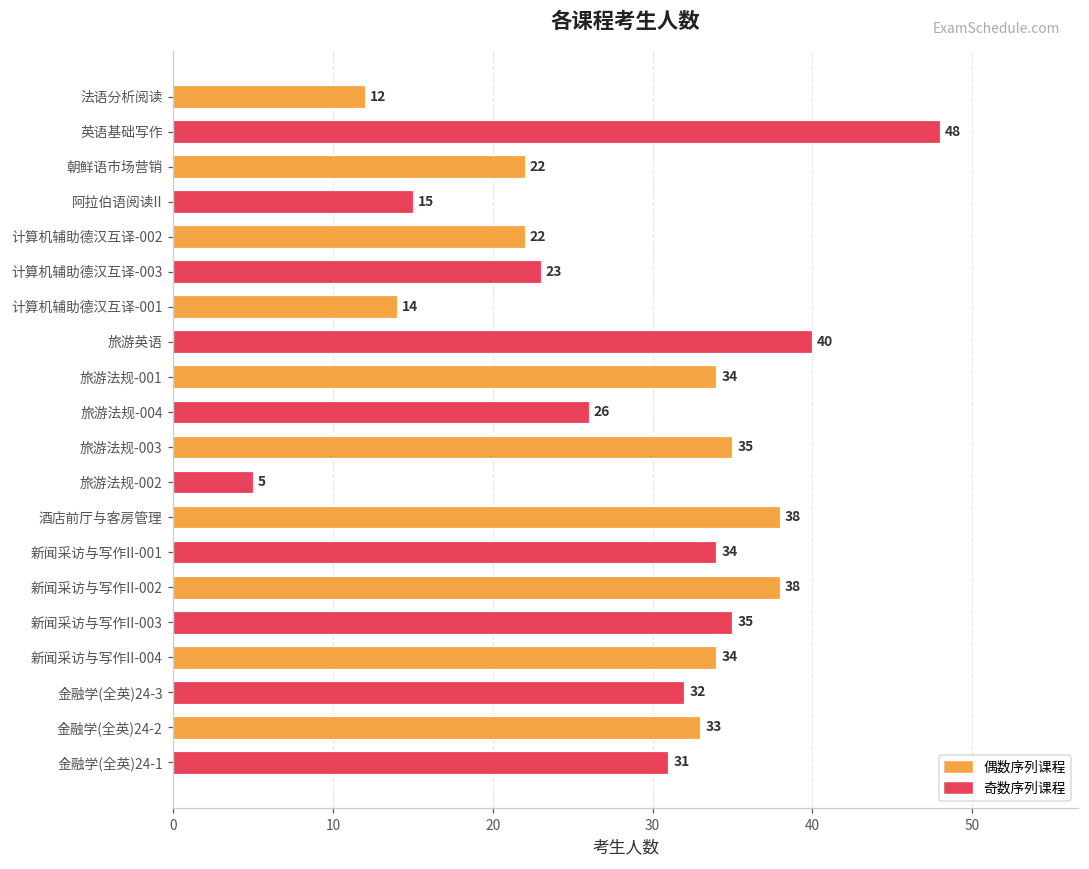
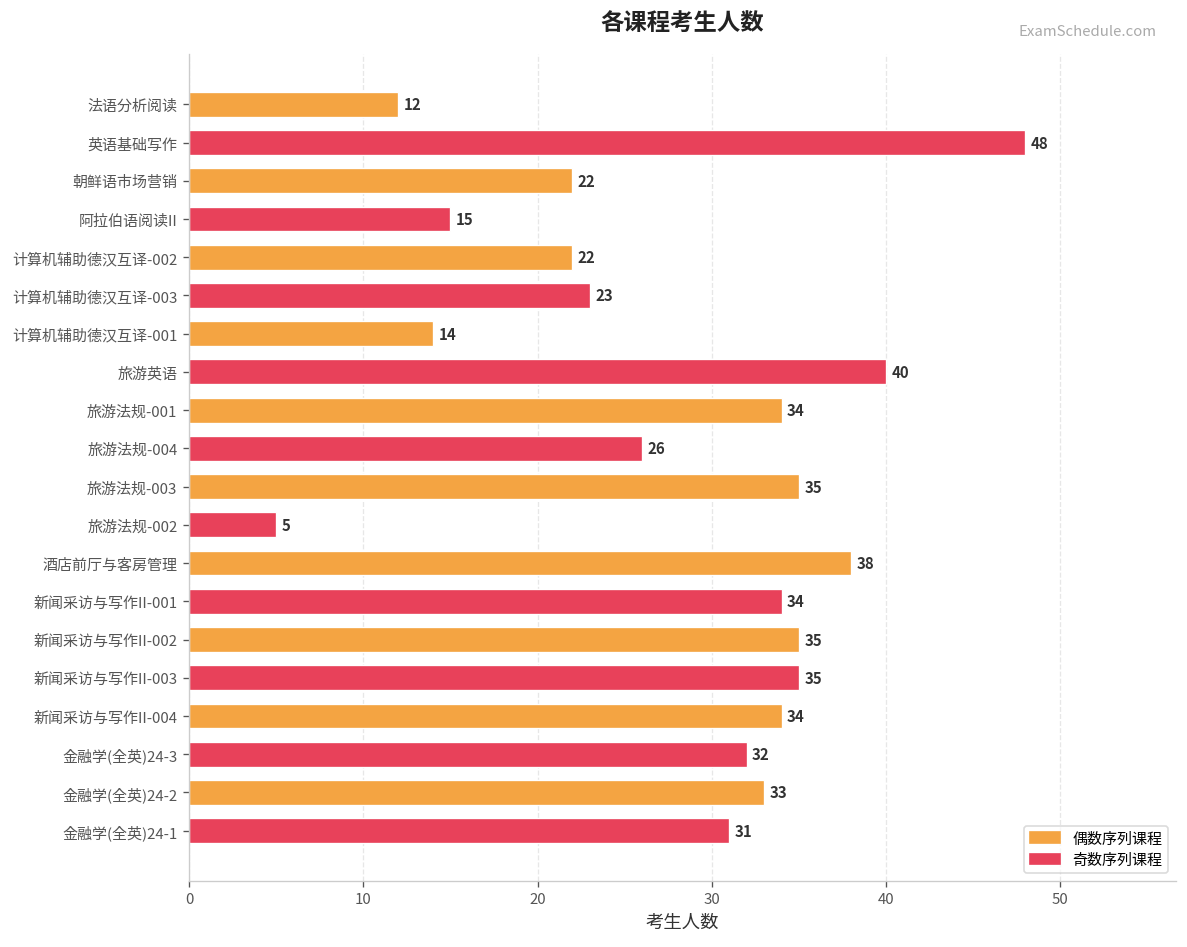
新闻采访与写作II-002: 38 -> 35
